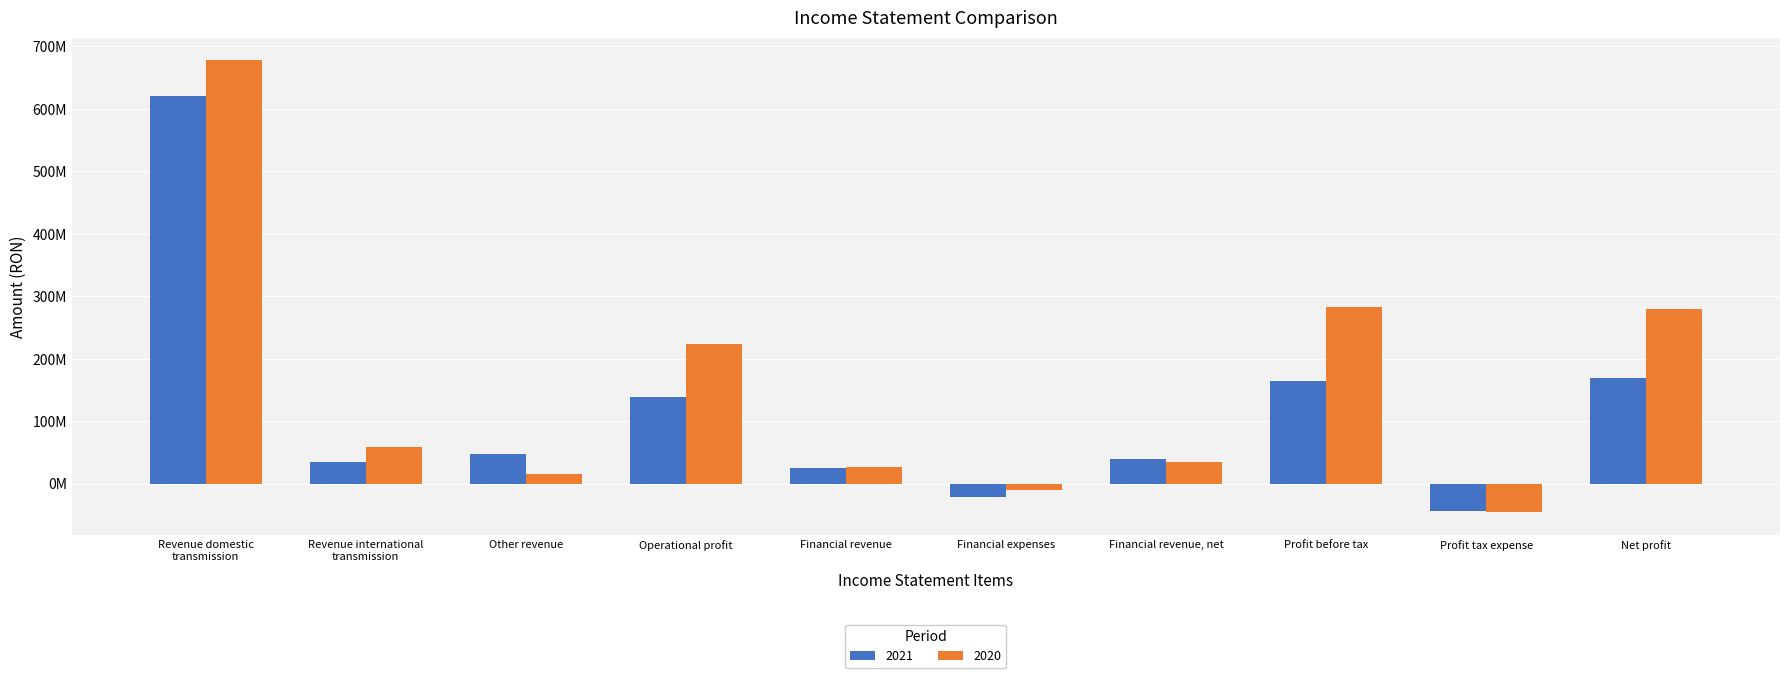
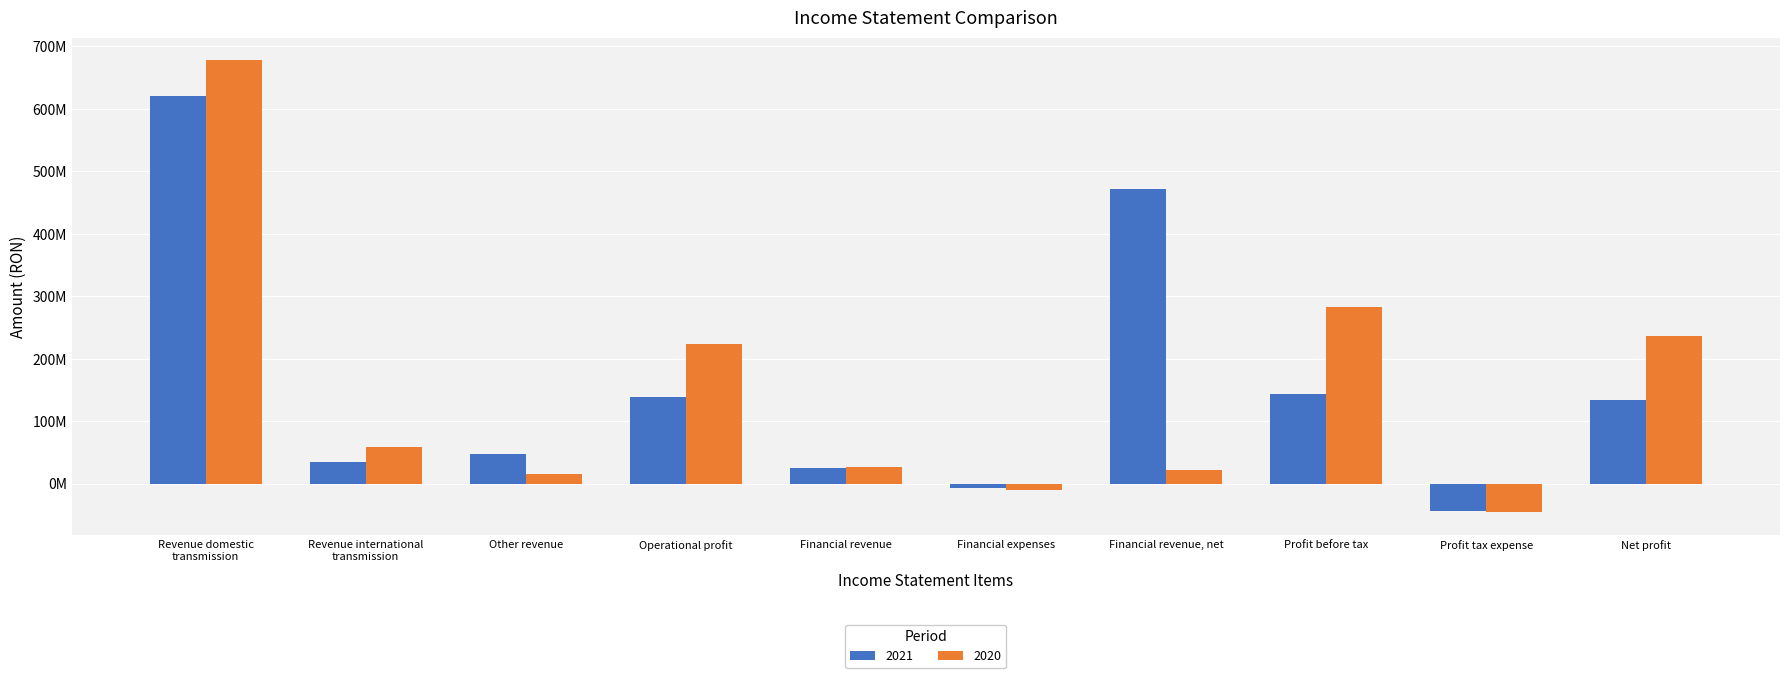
2021, Financial expenses: -20000000 -> -10000000
2021, Financial revenue, net: 40000000 -> 470000000
2020, Financial revenue, net: 40000000 -> 20000000
2021, Profit before tax: 160000000 -> 140000000
2021, Net profit: 170000000 -> 130000000
2020, Net profit: 280000000 -> 240000000
